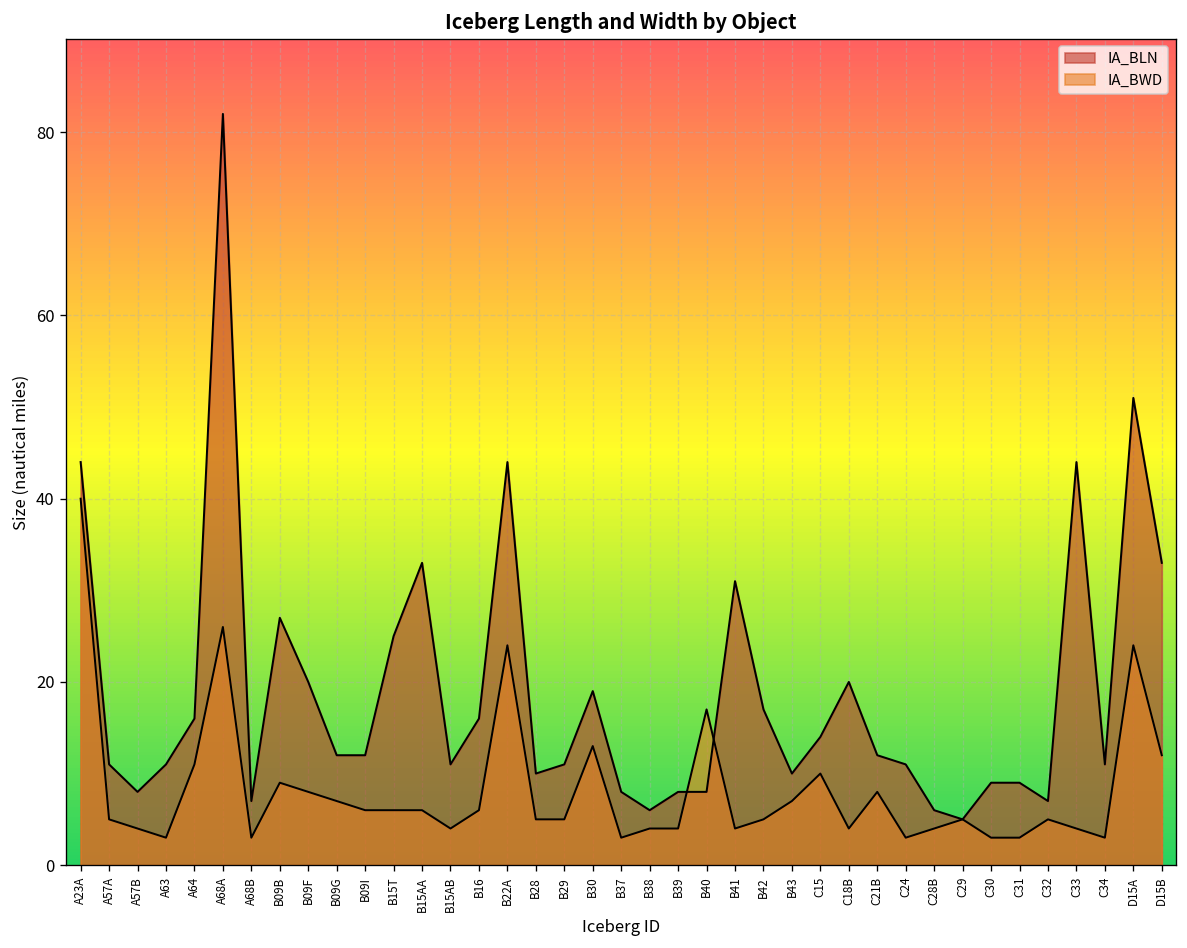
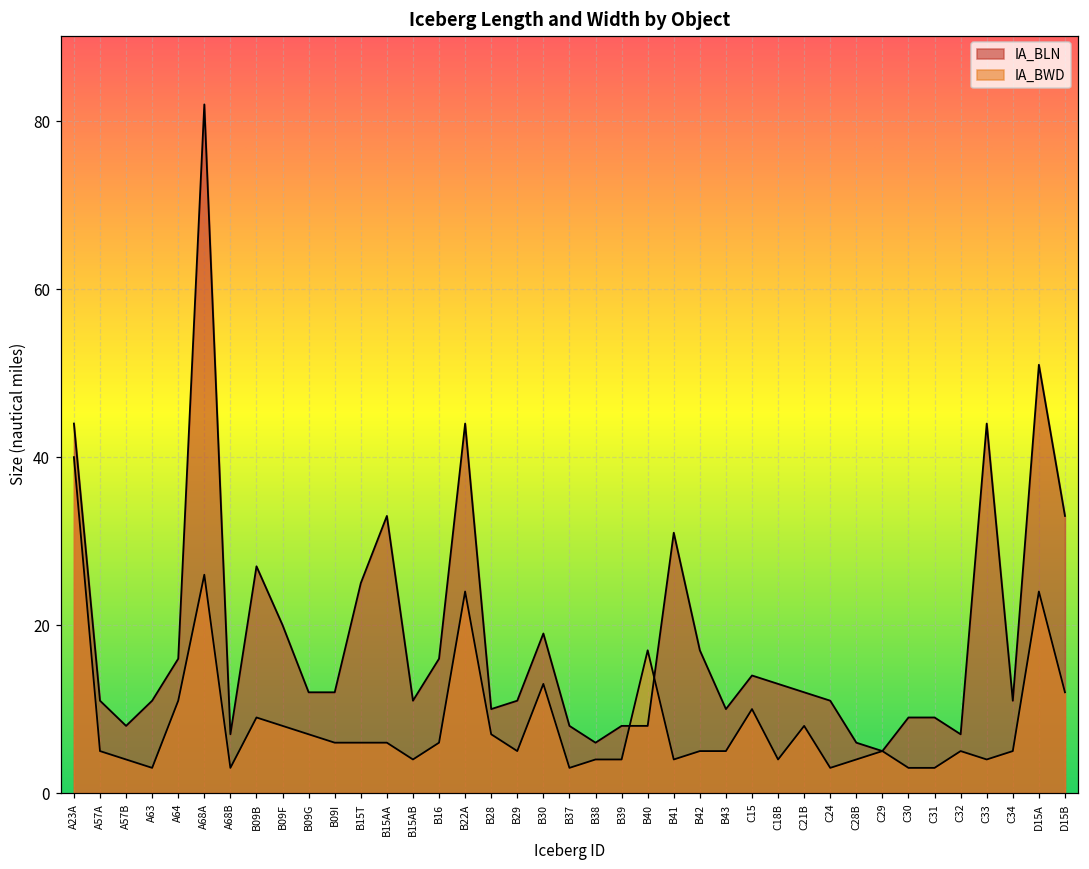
IA_BWD, B28: 5 -> 7
IA_BWD, B43: 7 -> 5
IA_BLN, C18B: 20 -> 13
IA_BWD, C34: 3 -> 5
